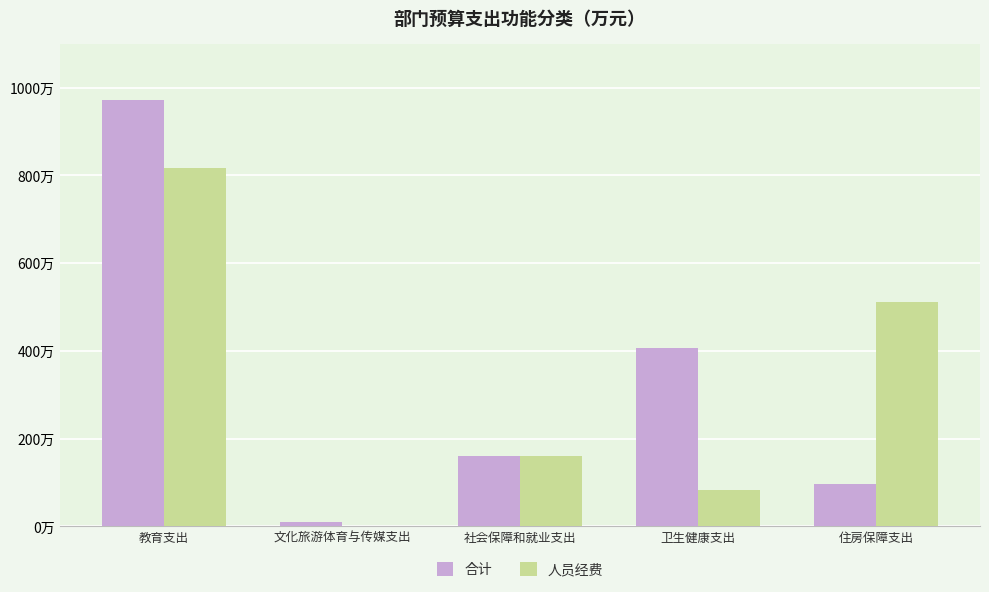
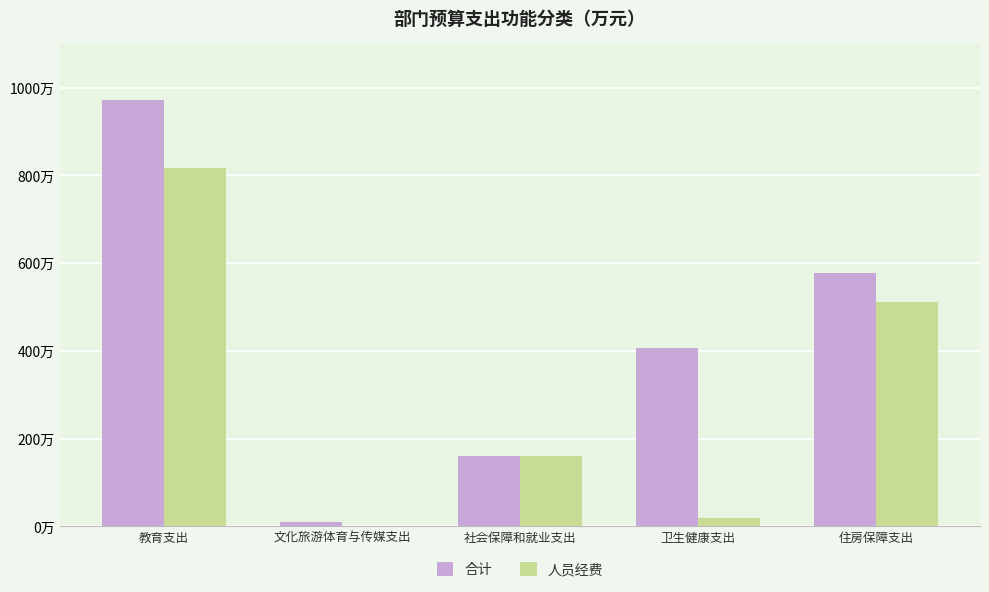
人员经费, 卫生健康支出: 80万 -> 20万
合计, 住房保障支出: 100万 -> 580万
